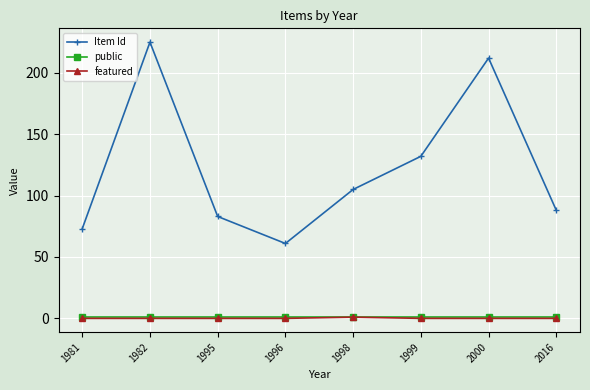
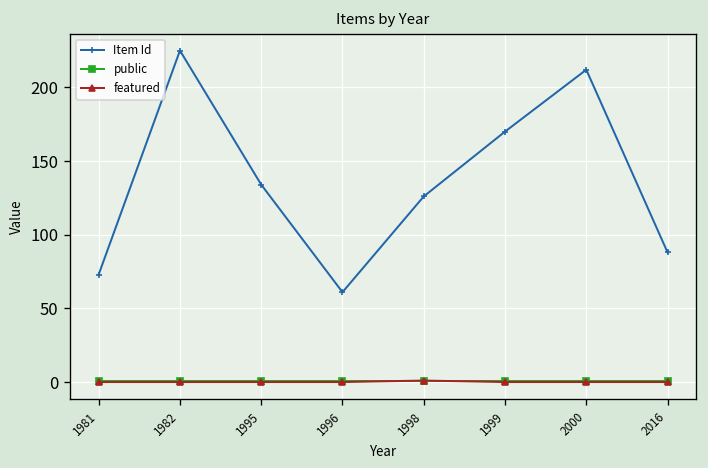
Item Id, 1995: 83 -> 134
Item Id, 1998: 105 -> 126
Item Id, 1999: 132 -> 170
